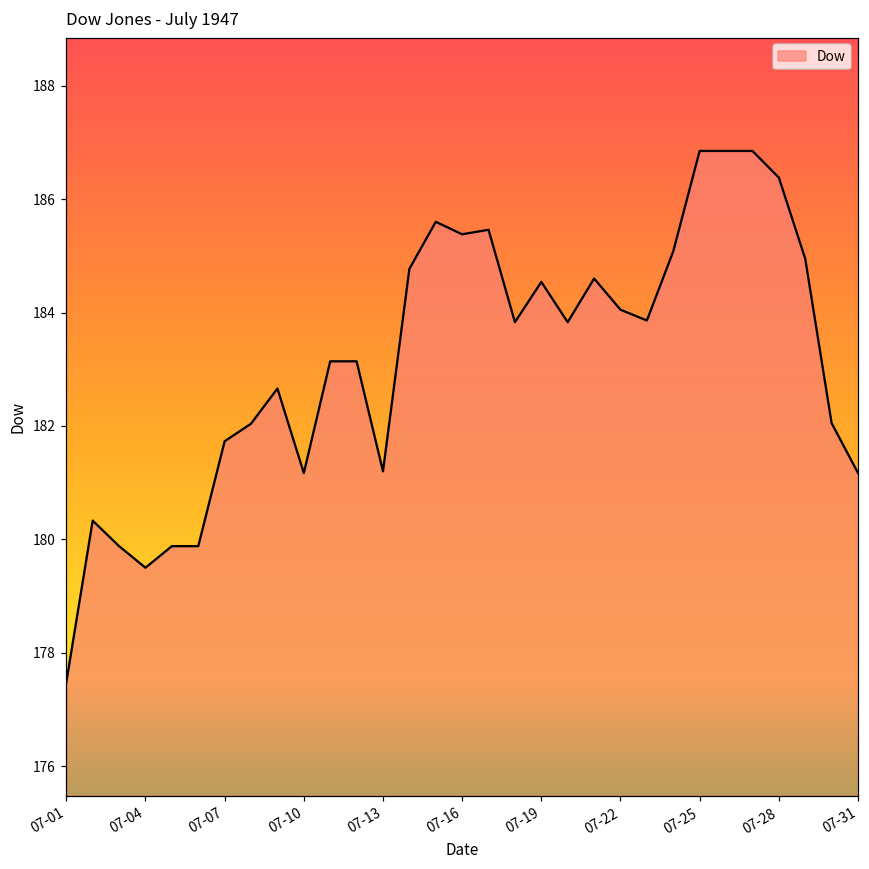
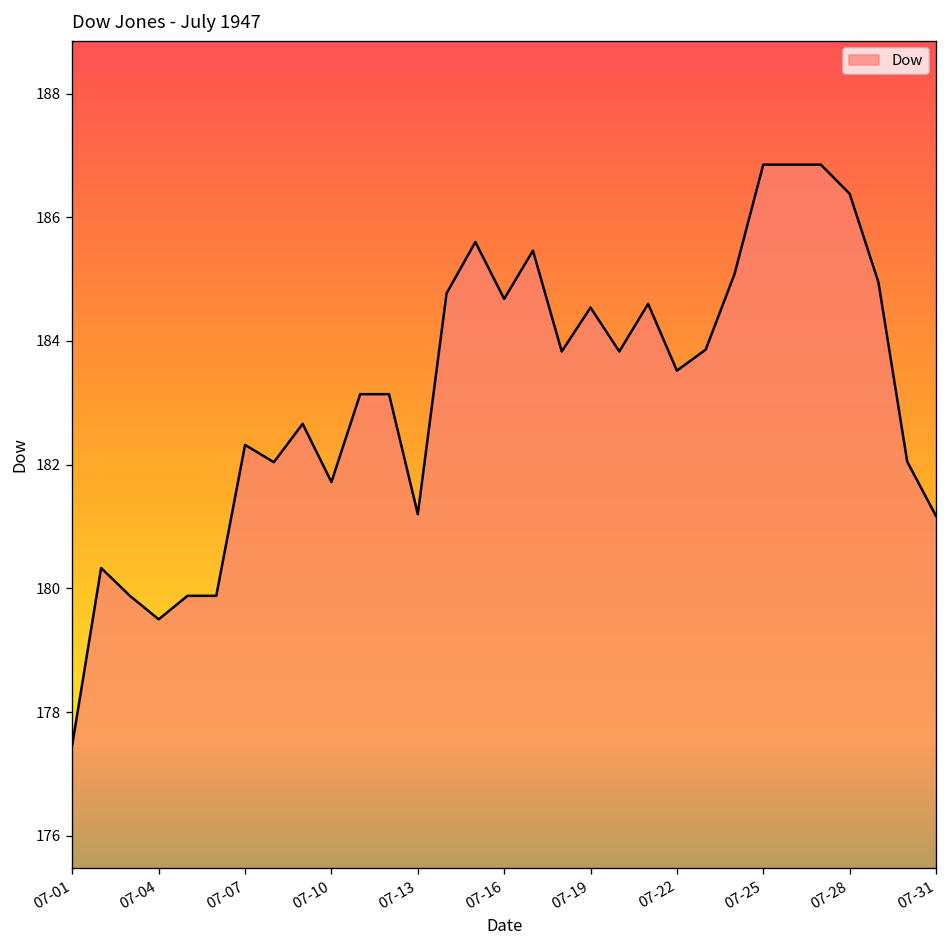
07-07: 181.7 -> 182.3
07-10: 181.2 -> 181.7
07-16: 185.4 -> 184.7
07-22: 184.1 -> 183.5
